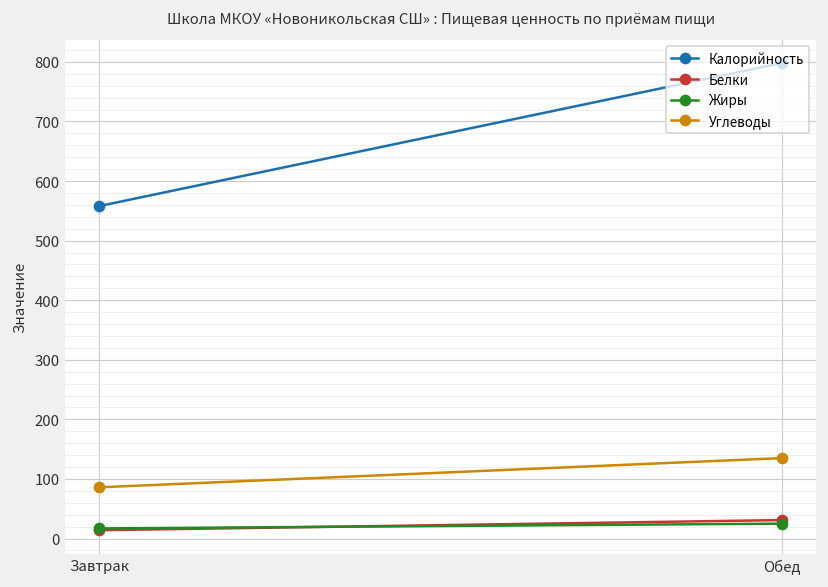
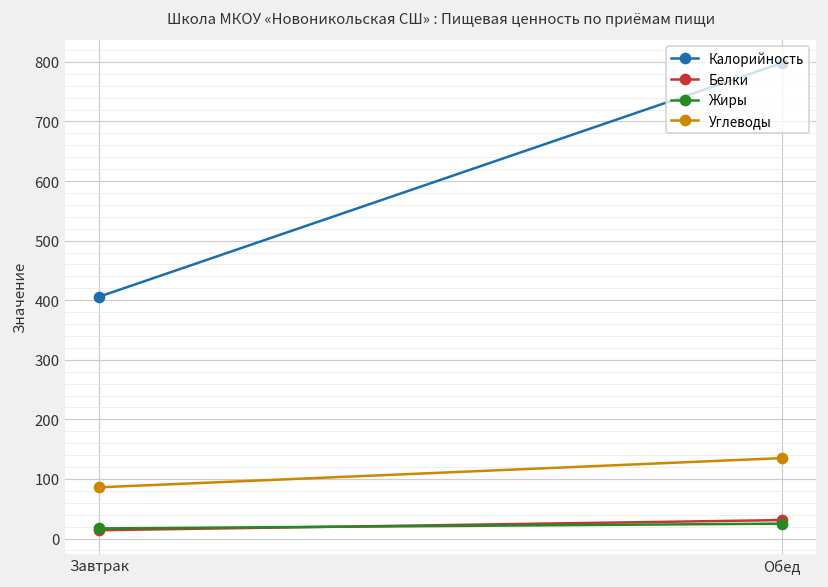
Калорийность, Завтрак: 560 -> 410
